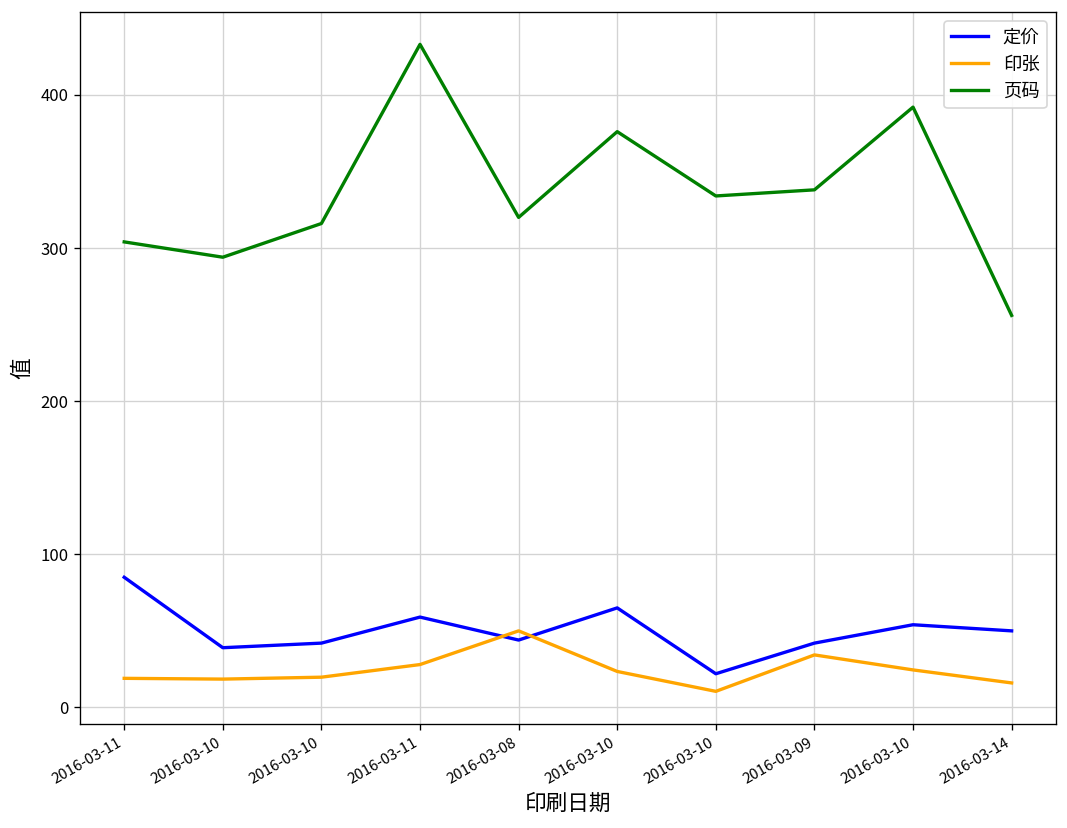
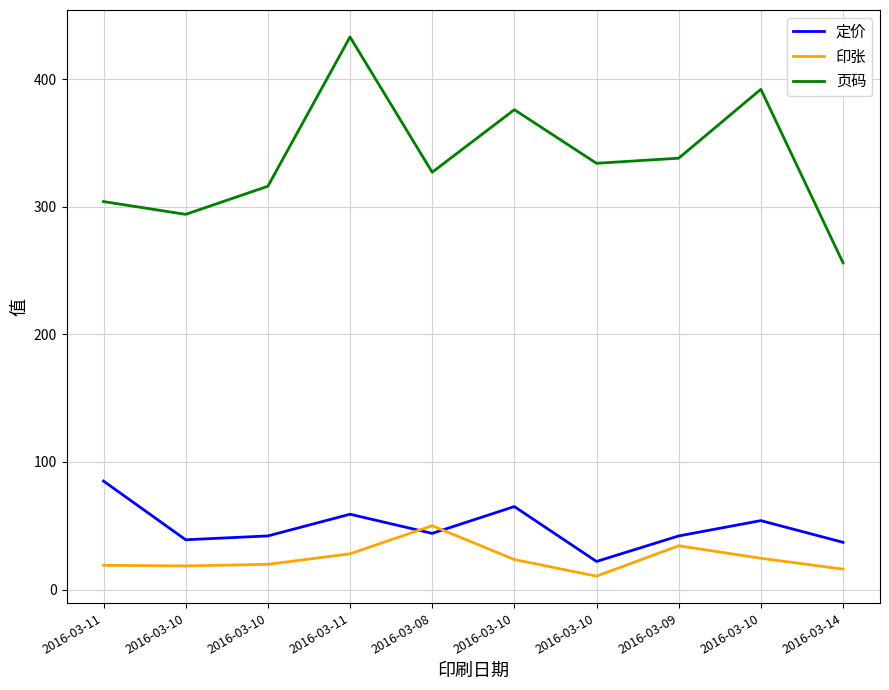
页码, 2016-03-08: 320 -> 327
定价, 2016-03-14: 50 -> 37
